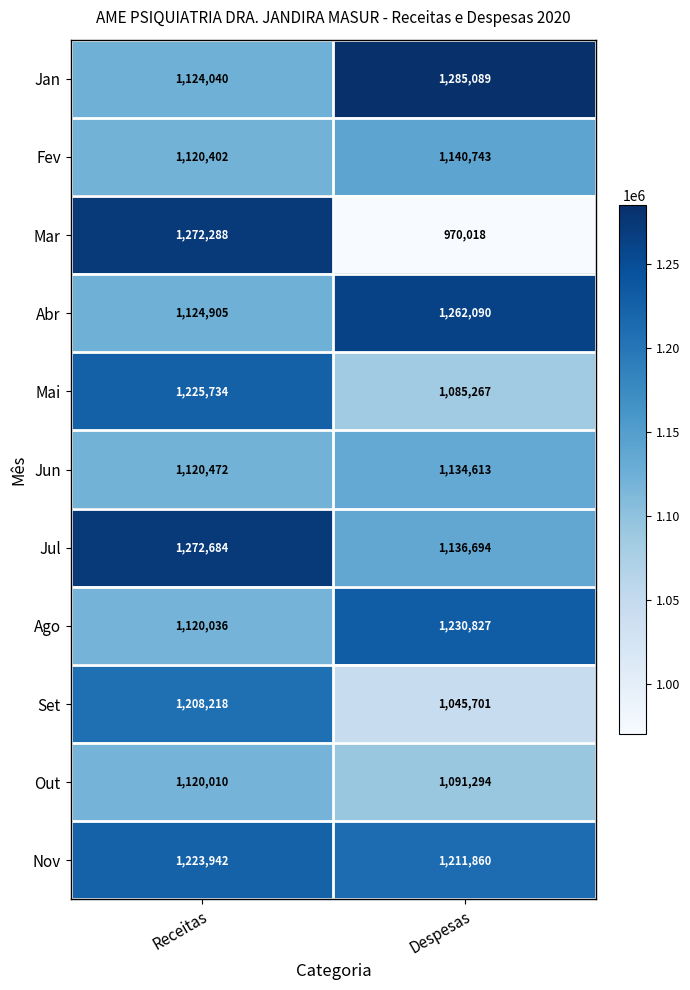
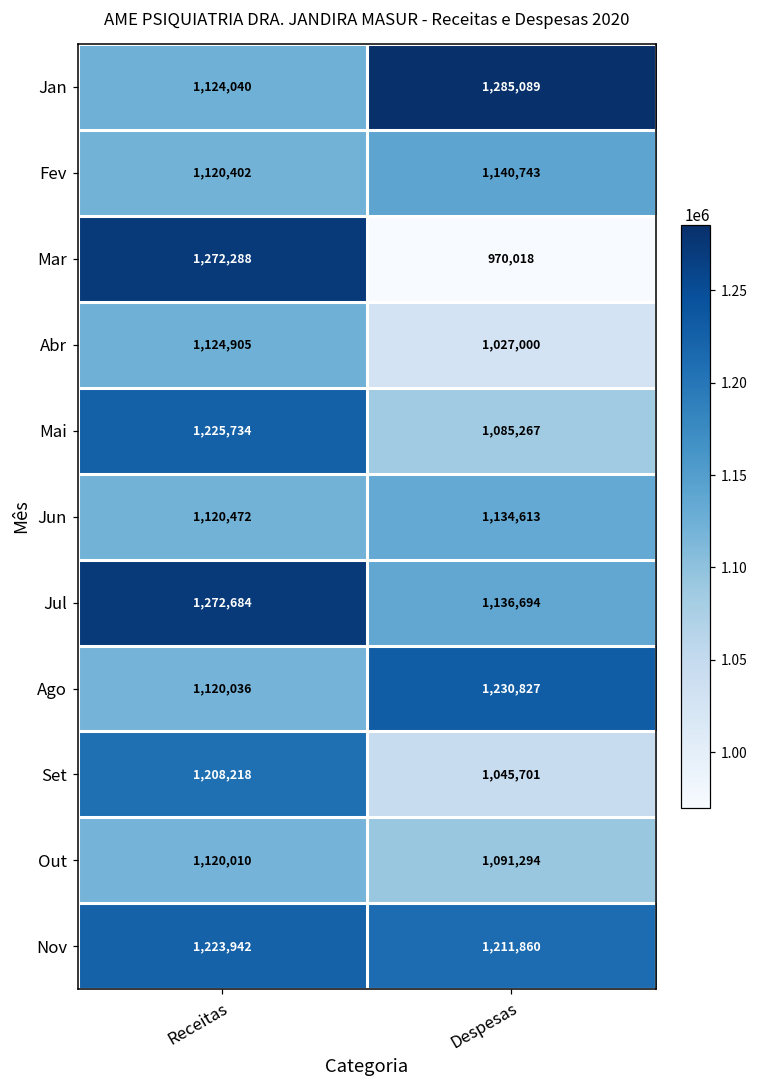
Abr, Despesas: 1,262,090 -> 1,027,000
